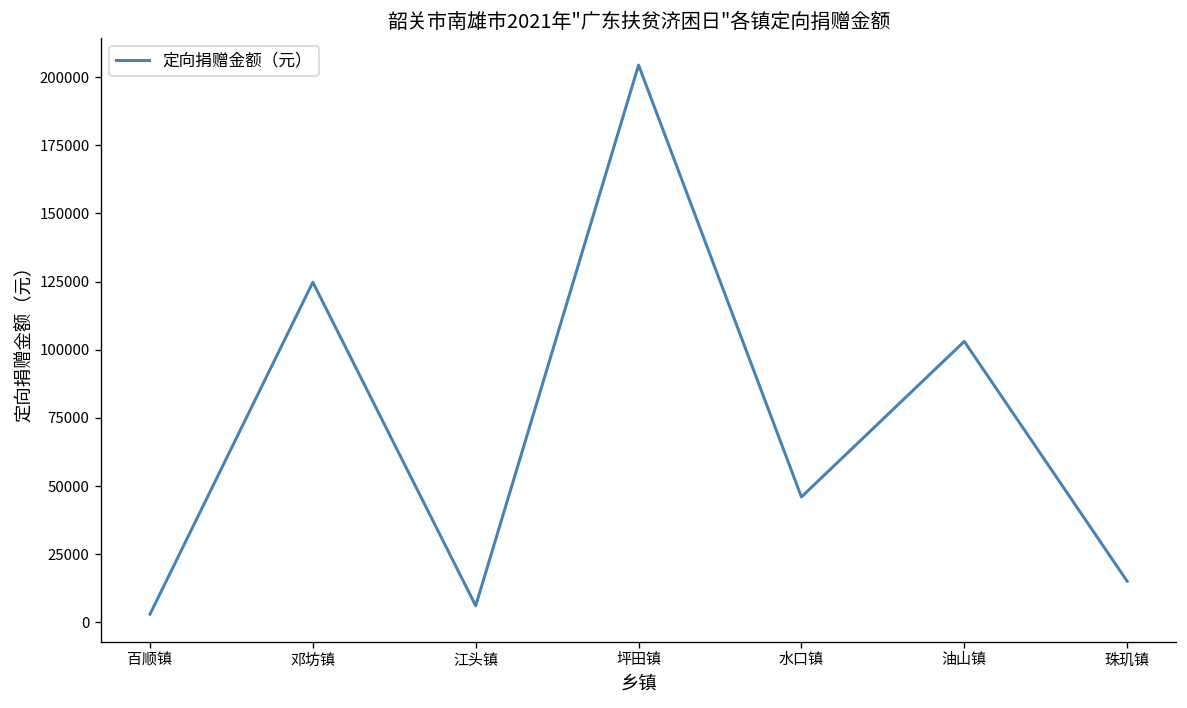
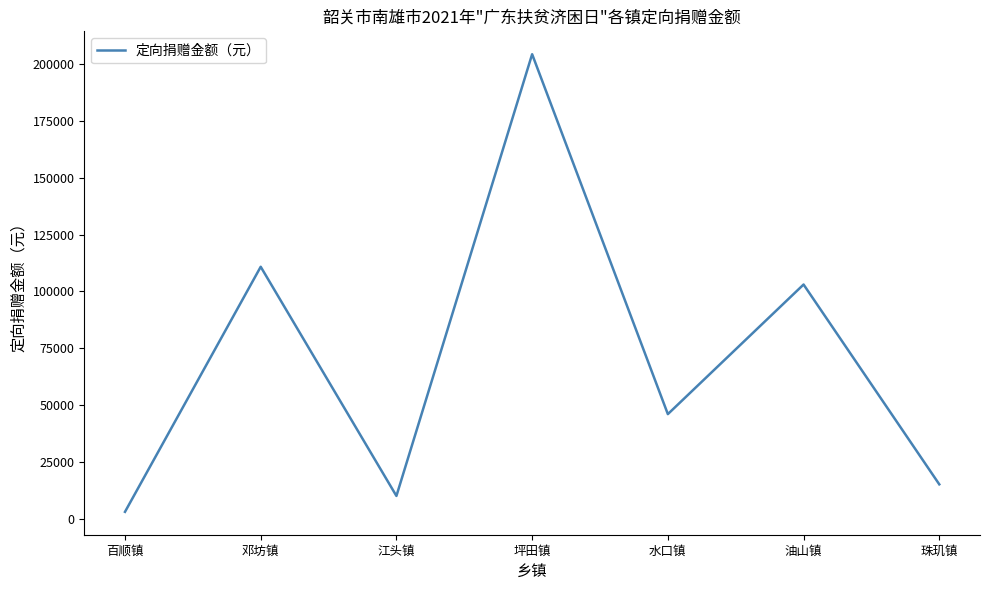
邓坊镇: 125000 -> 111000
江头镇: 6000 -> 10000
